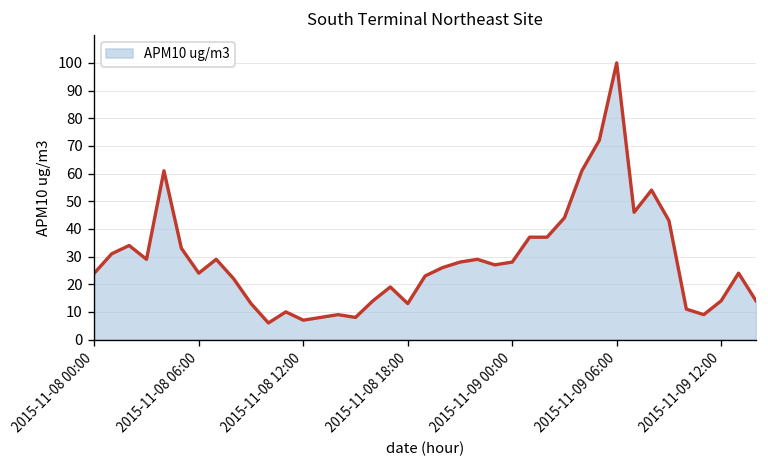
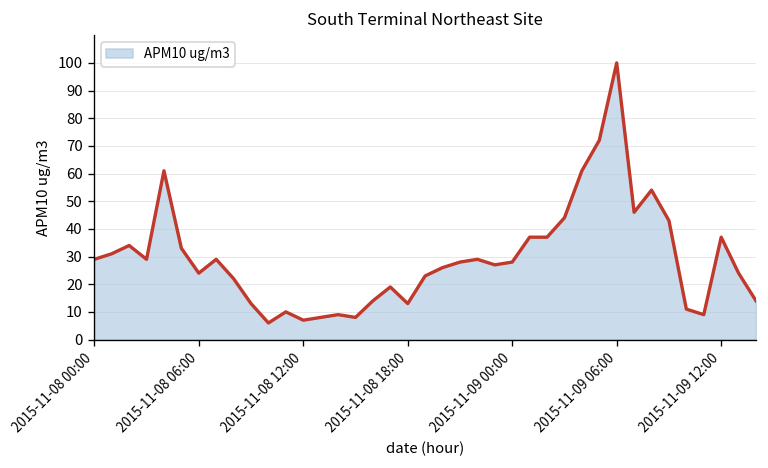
2015-11-08 00:00: 24 -> 29
2015-11-09 12:00: 14 -> 37
